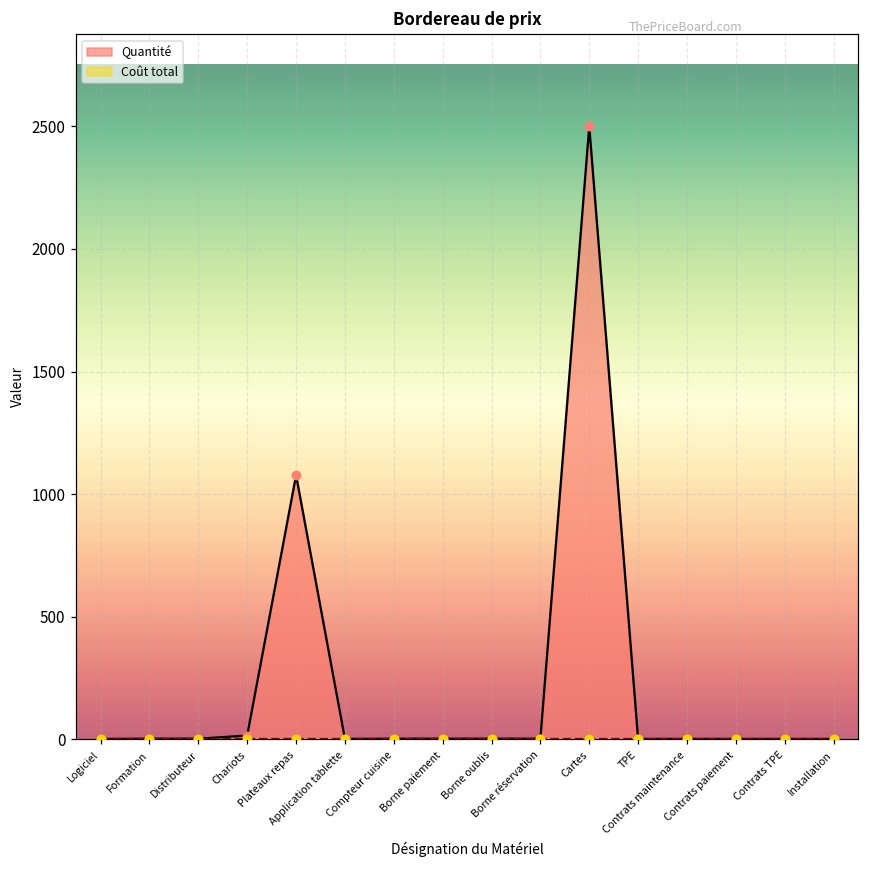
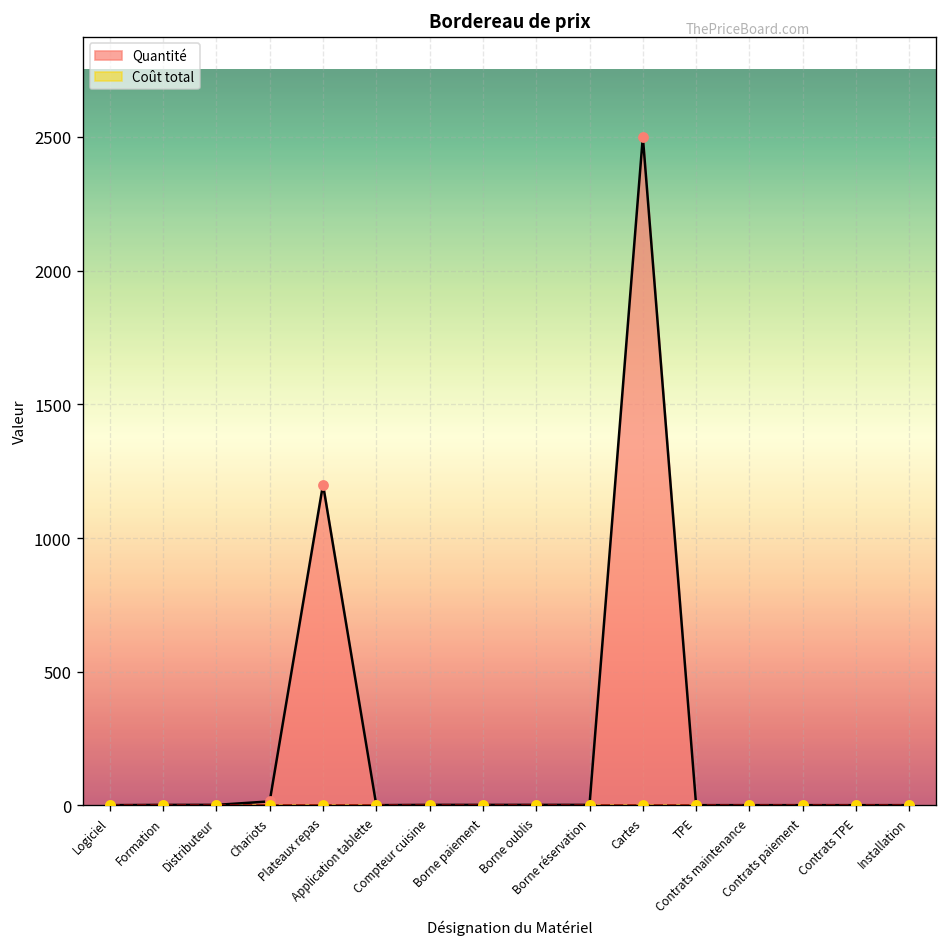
Quantité, Plateaux repas: 1080 -> 1200
